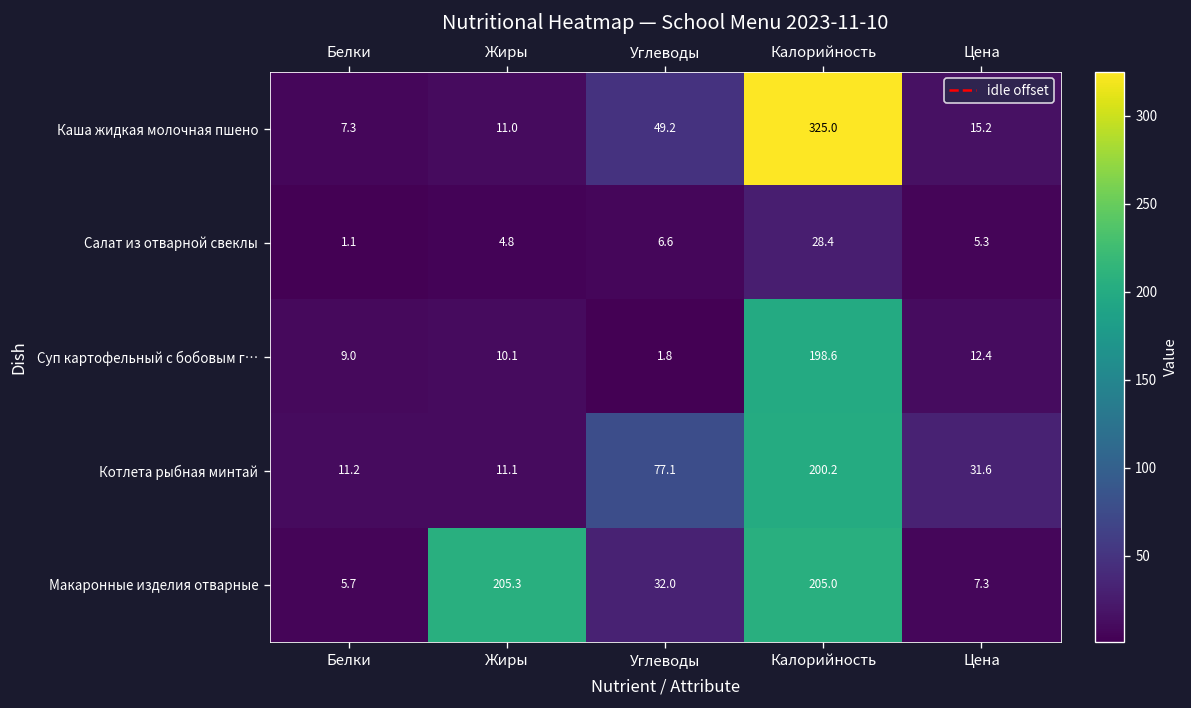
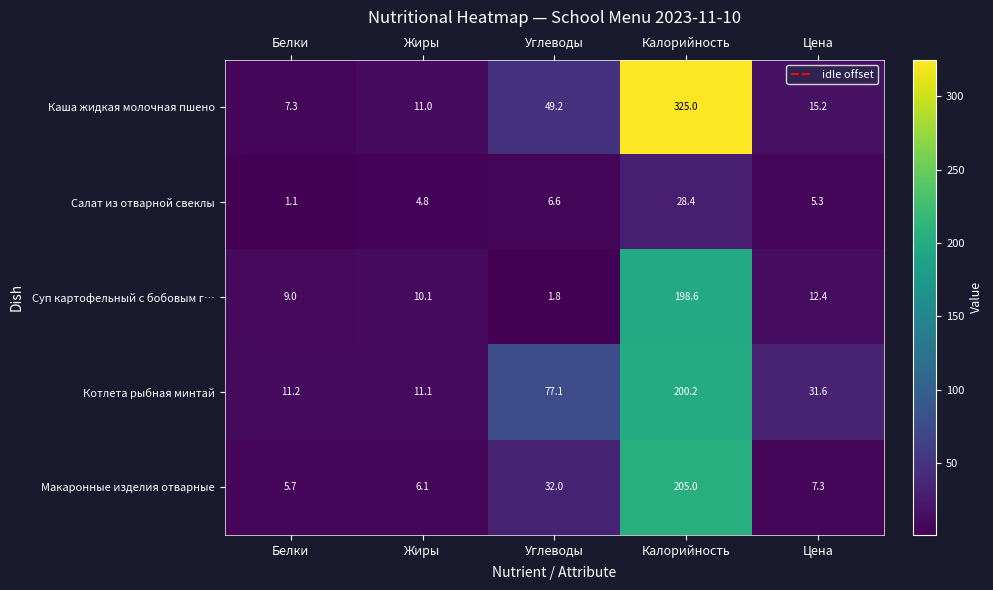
Макаронные изделия отварные, Жиры: 205.3 -> 6.1
